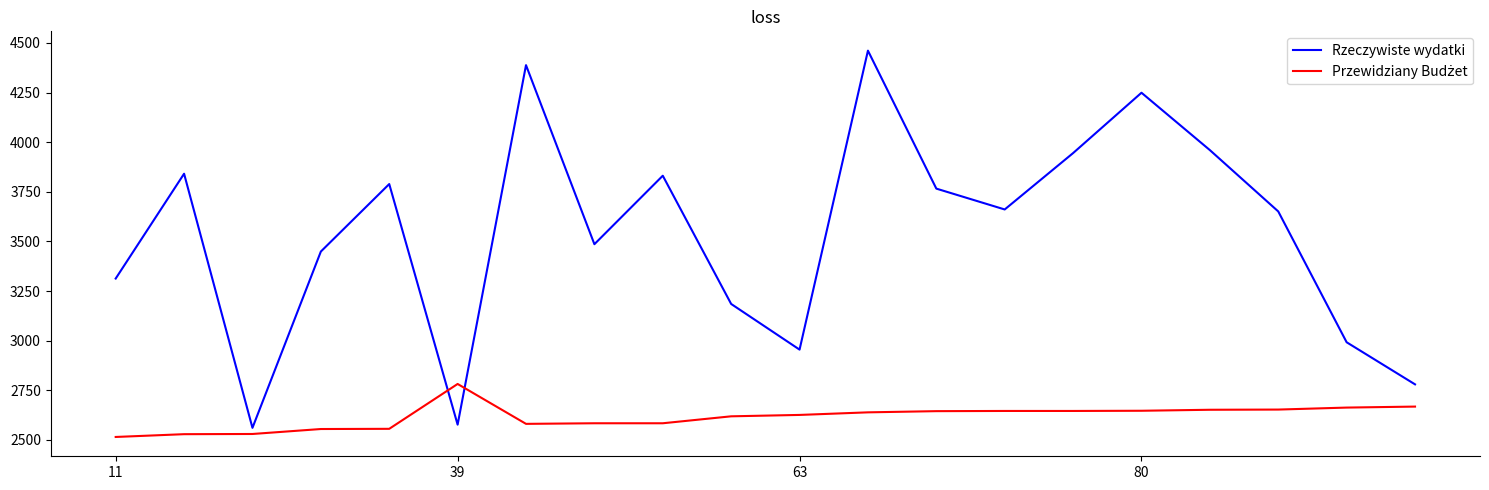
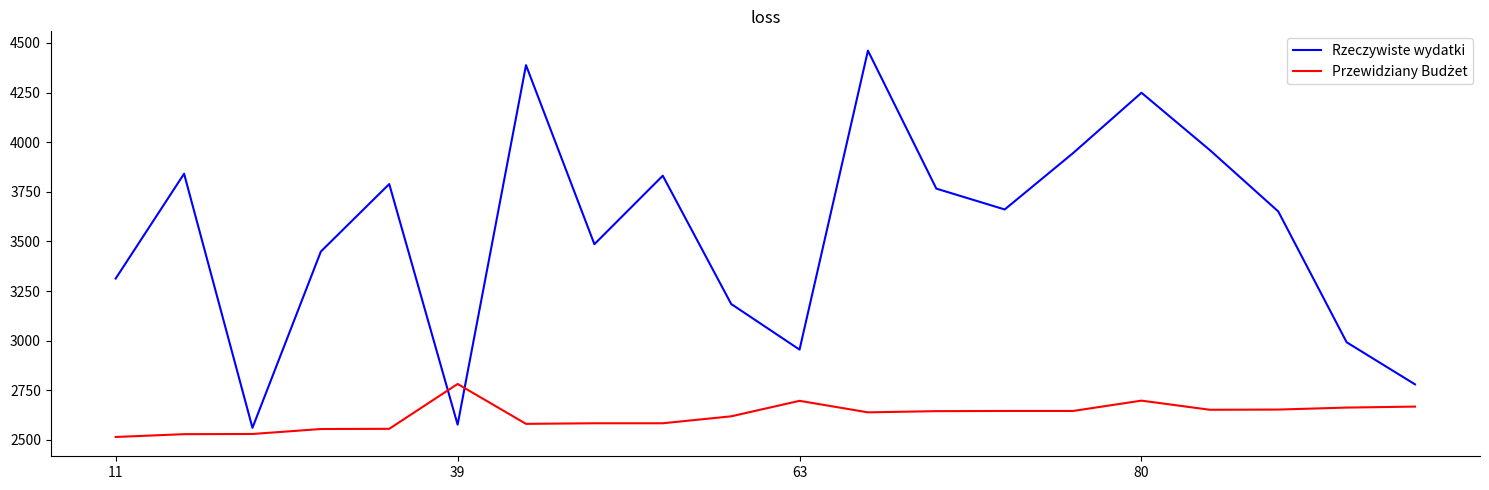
Przewidziany Budżet, 63: 2630 -> 2700
Przewidziany Budżet, 80: 2650 -> 2700
